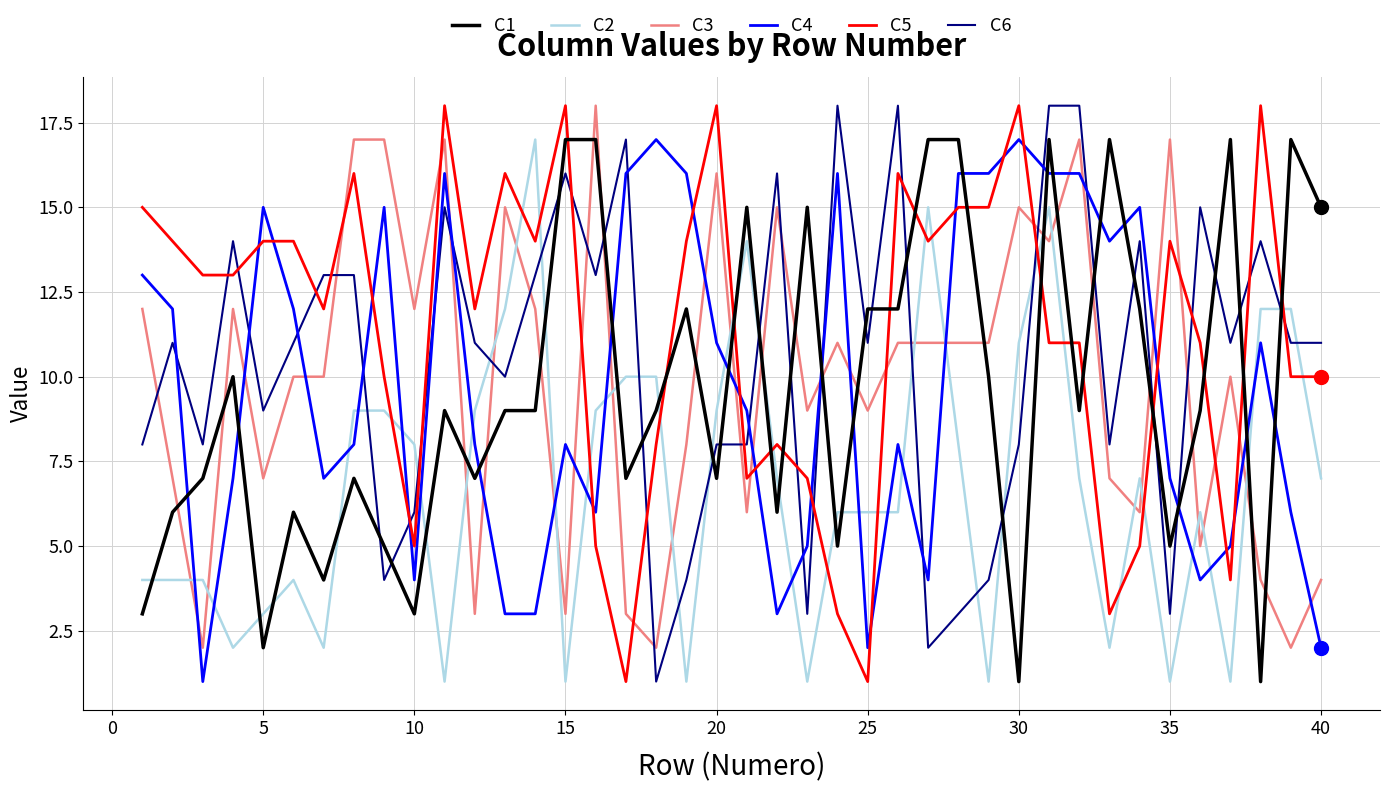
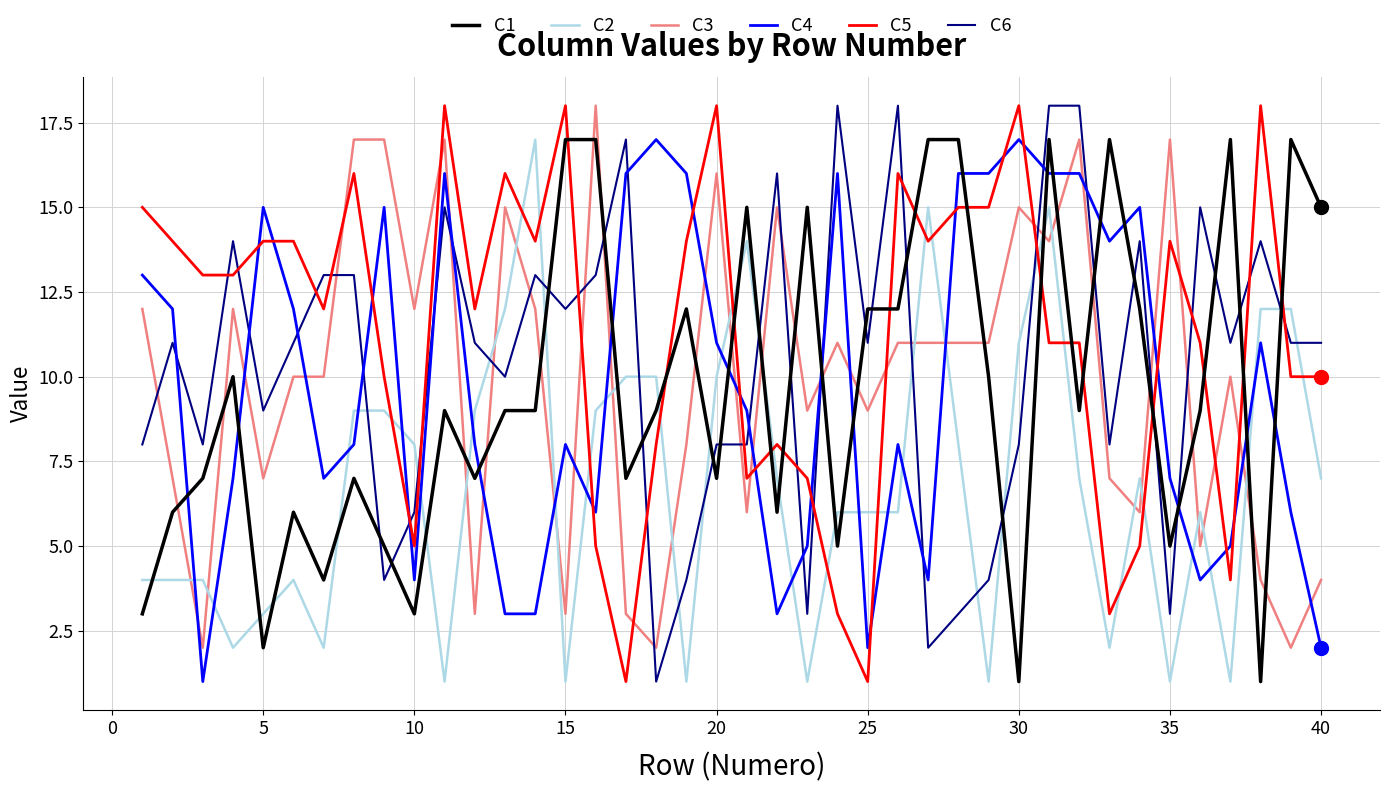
C6, 15: 16 -> 12
C2, 20: 9 -> 10
